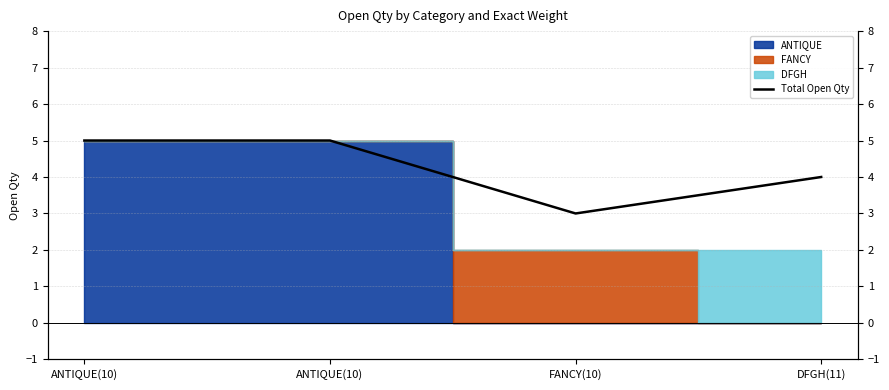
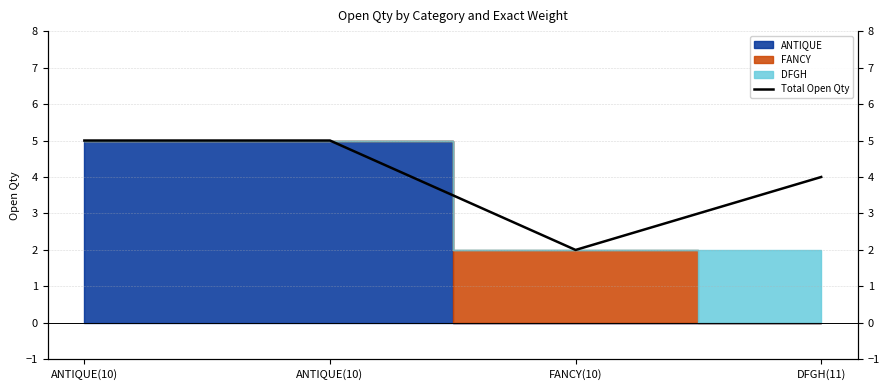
Total Open Qty, FANCY(10): 3 -> 2
